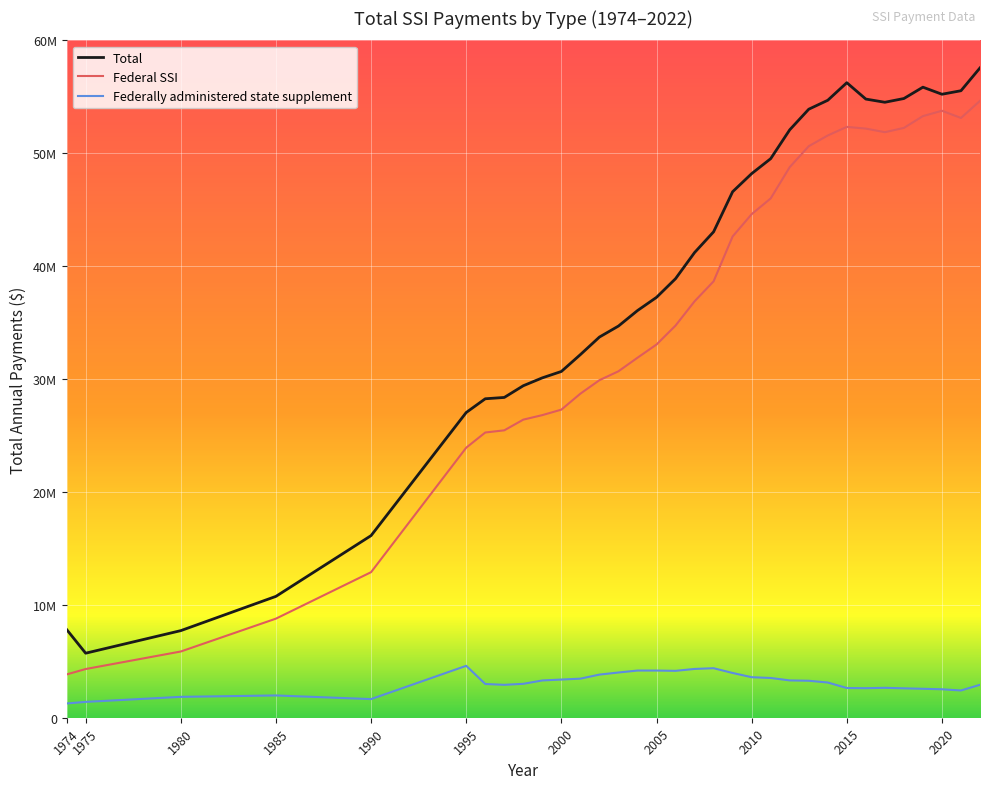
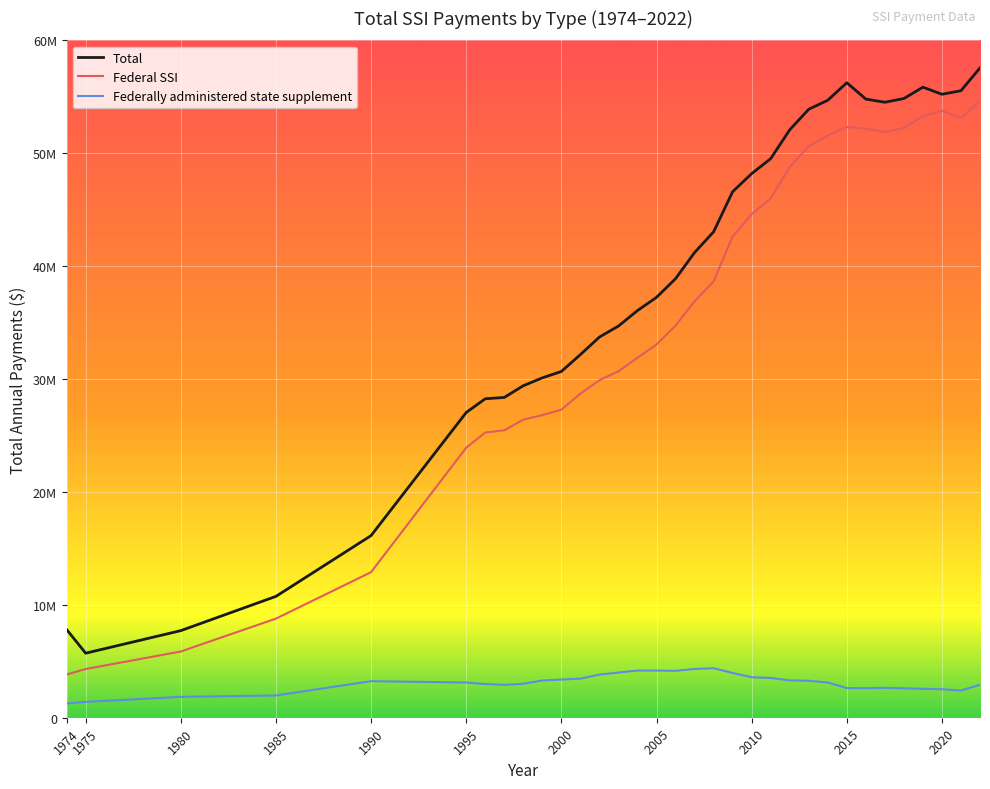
Federally administered state supplement, 1990: 1600000 -> 3200000
Federally administered state supplement, 1995: 4600000 -> 3100000
